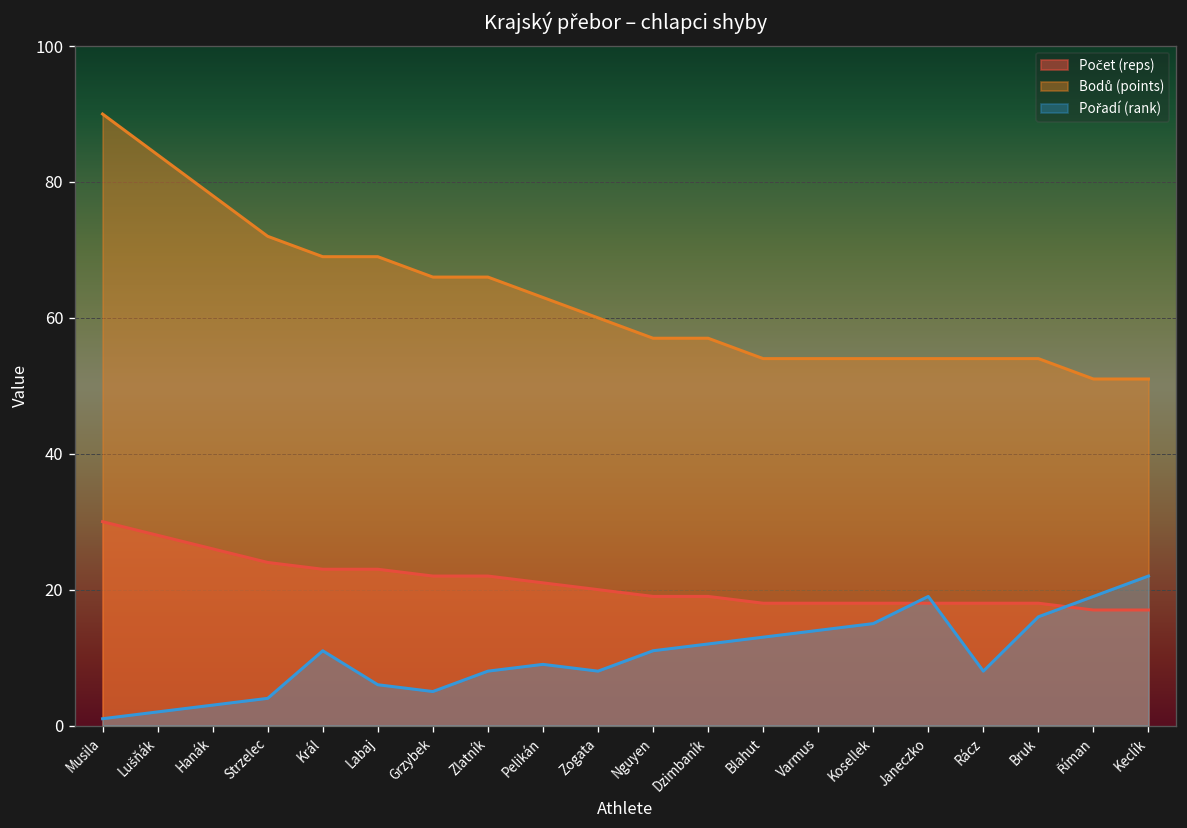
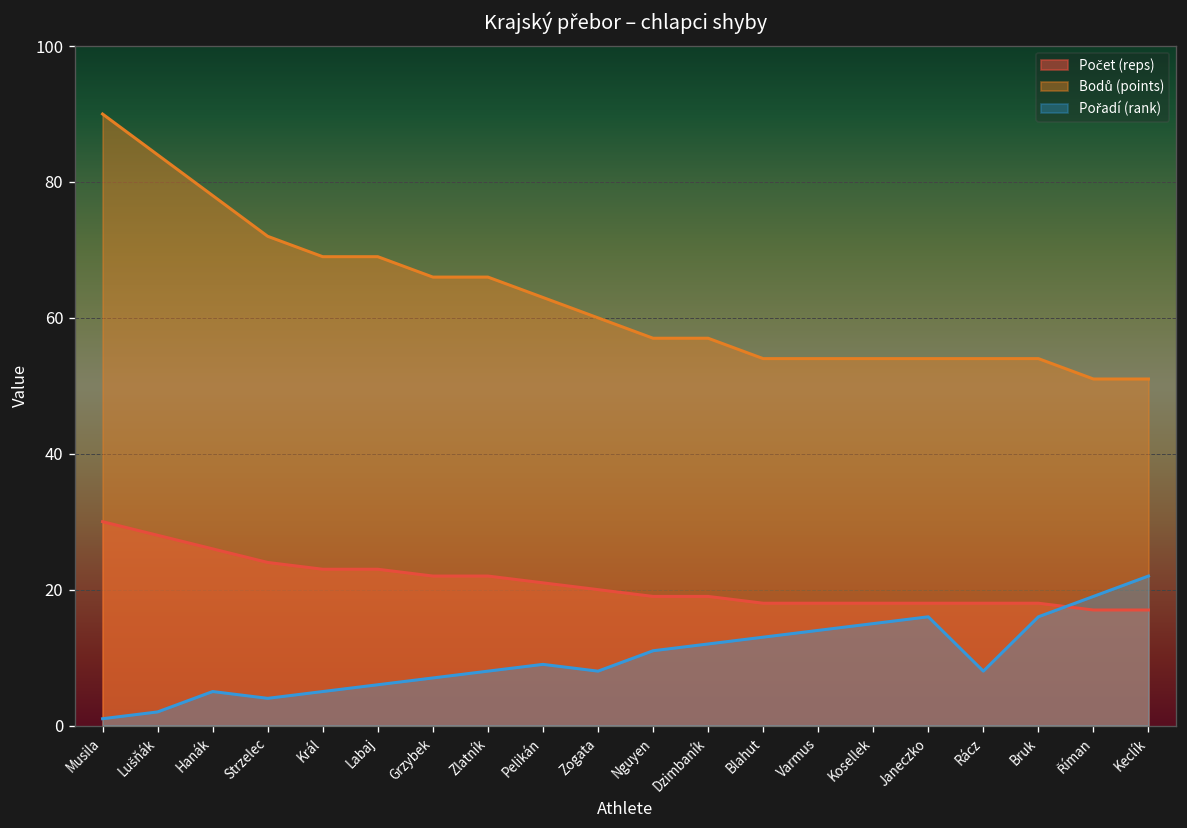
Pořadí (rank), Hanák: 3 -> 5
Pořadí (rank), Král: 11 -> 5
Pořadí (rank), Grzybek: 5 -> 7
Pořadí (rank), Janeczko: 19 -> 16
